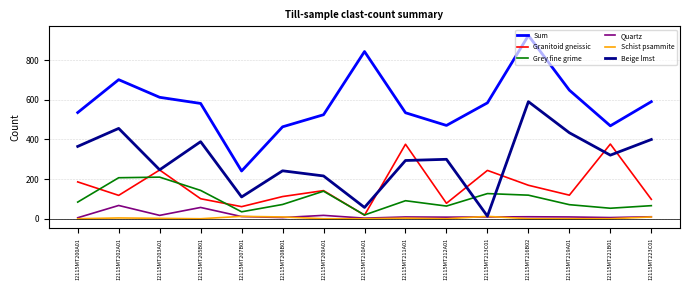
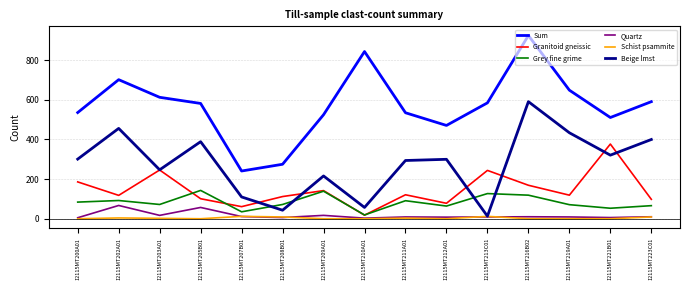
Beige lmst, 12115MT200A01: 370 -> 300
Grey fine grime, 12115MT202A01: 210 -> 90
Grey fine grime, 12115MT203A01: 210 -> 70
Sum, 12115MT208B01: 460 -> 280
Beige lmst, 12115MT208B01: 240 -> 40
Granitoid gneissic, 12115MT211A01: 380 -> 120
Sum, 12115MT221B01: 470 -> 510
